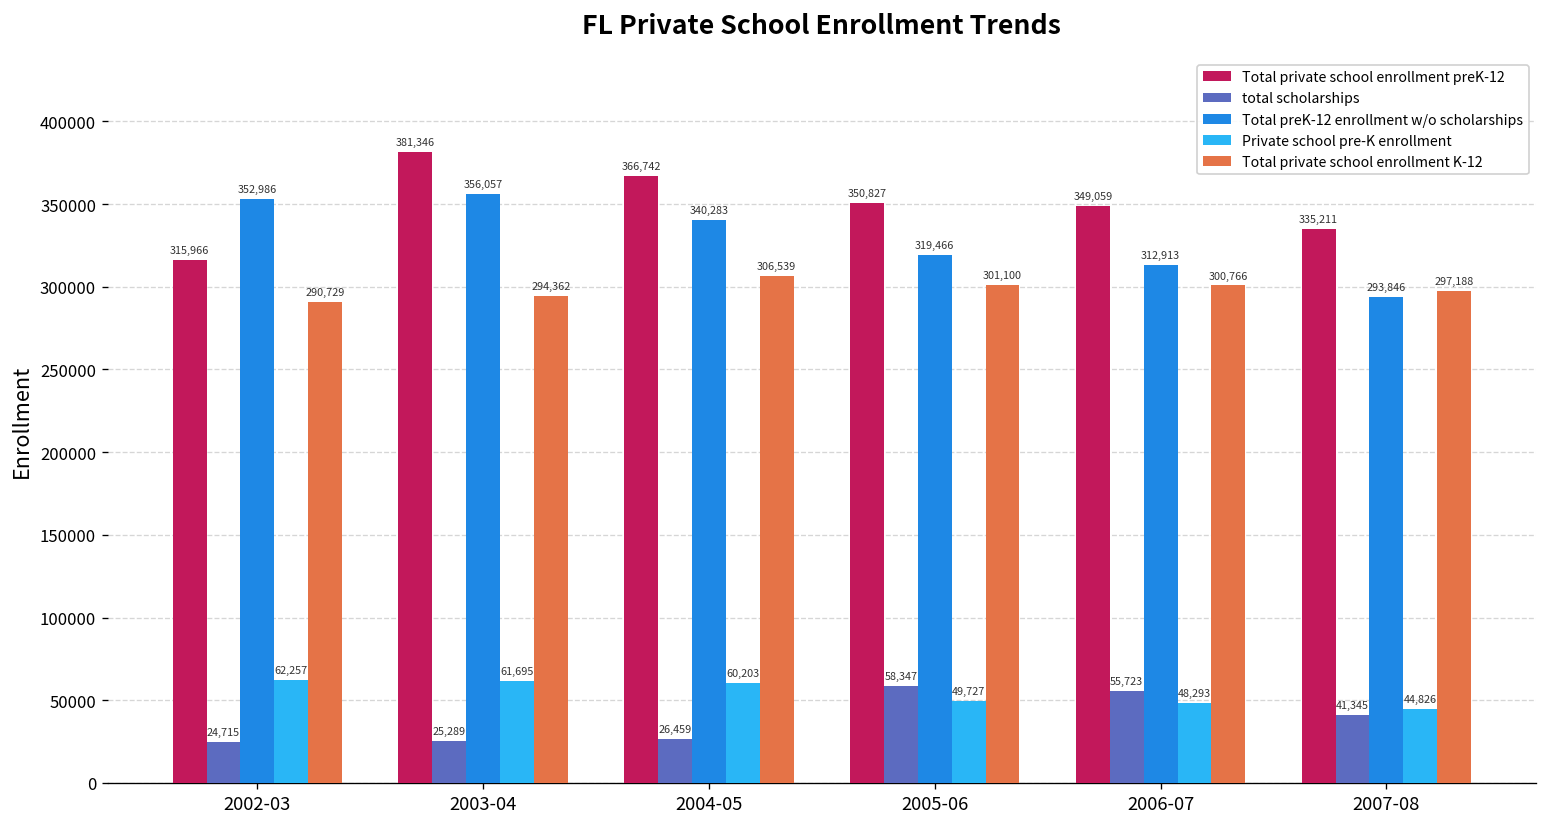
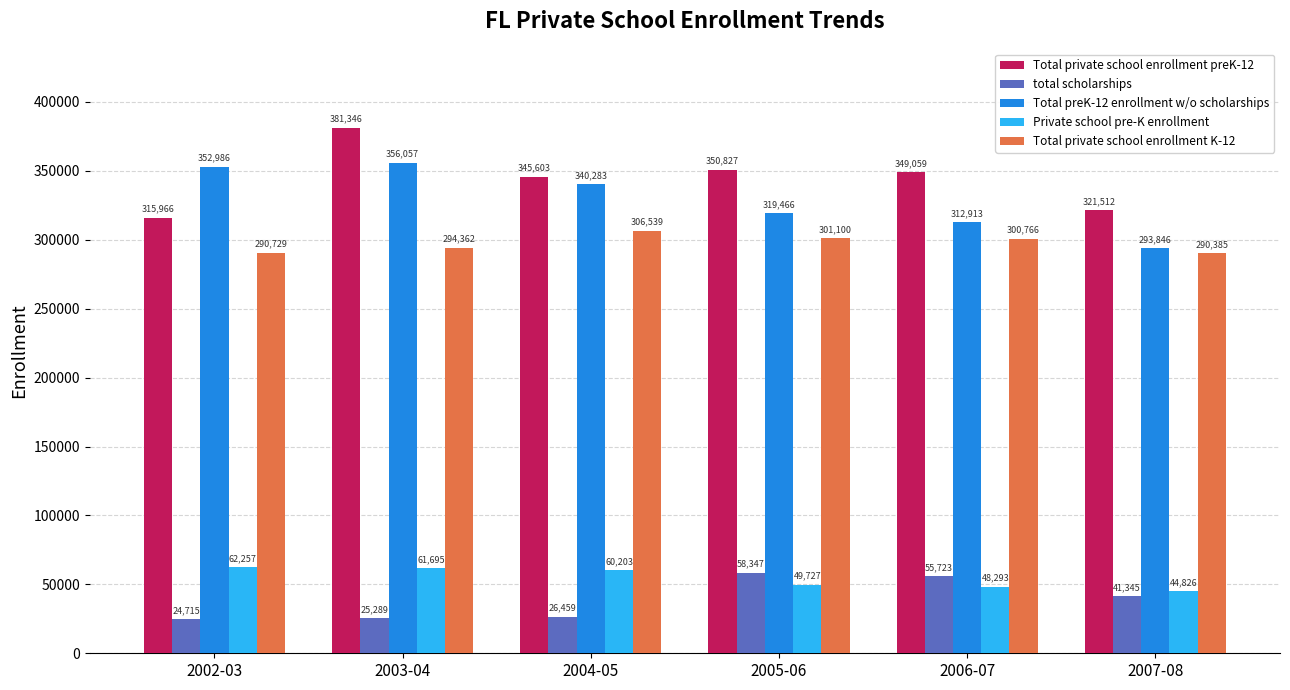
Total private school enrollment preK-12, 2004-05: 366,742 -> 345,603
Total private school enrollment preK-12, 2007-08: 335,211 -> 321,512
Total private school enrollment K-12, 2007-08: 297,188 -> 290,385
